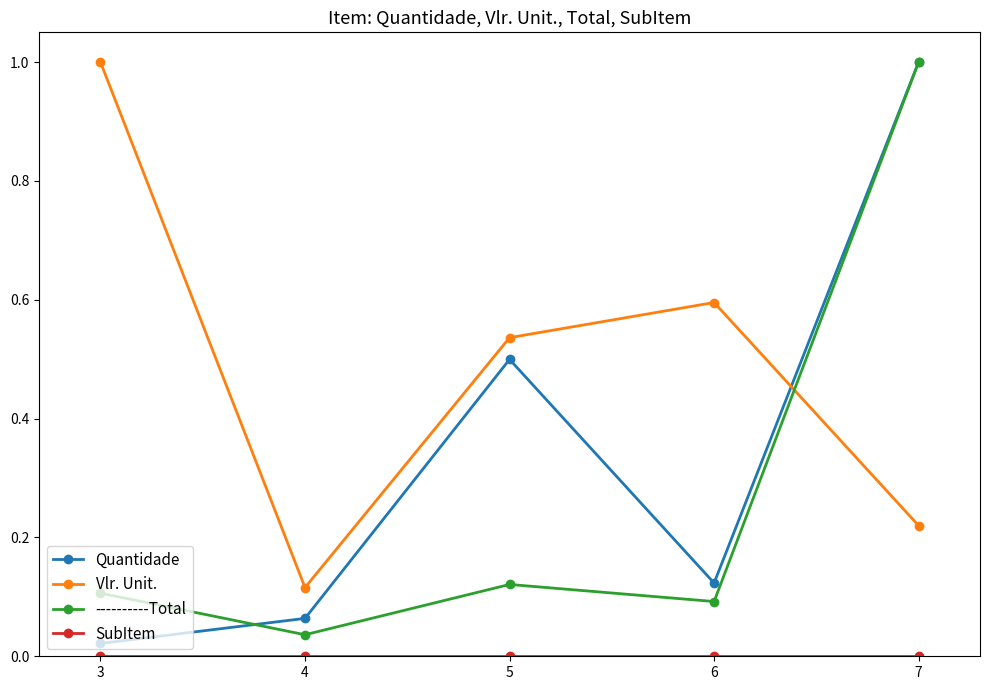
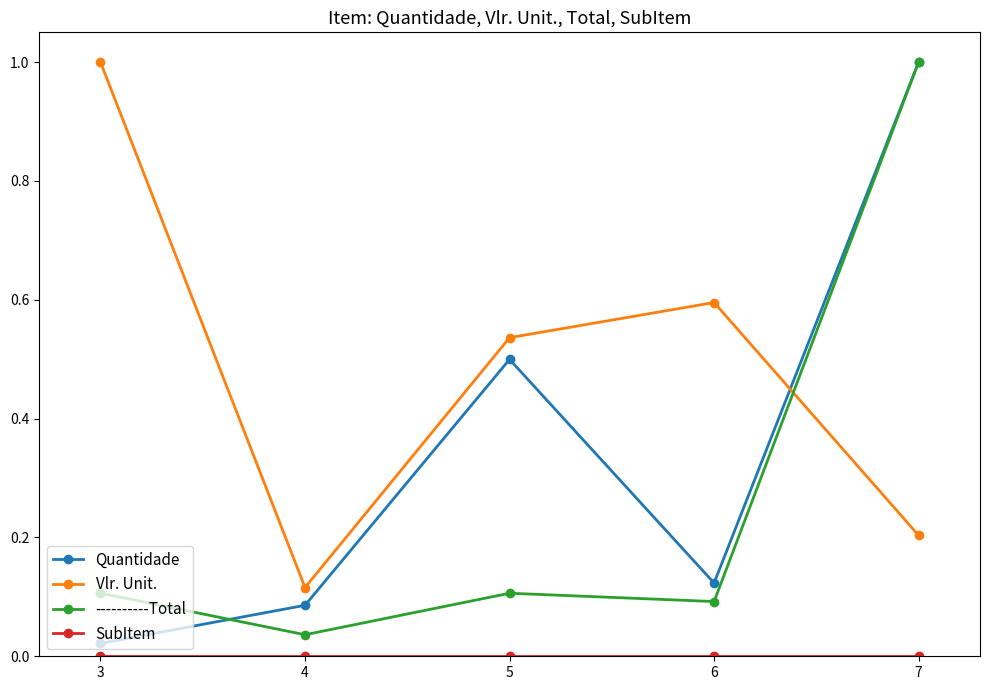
Quantidade, 4: 0.06 -> 0.09
----------Total, 5: 0.12 -> 0.11
Vlr. Unit., 7: 0.22 -> 0.20
